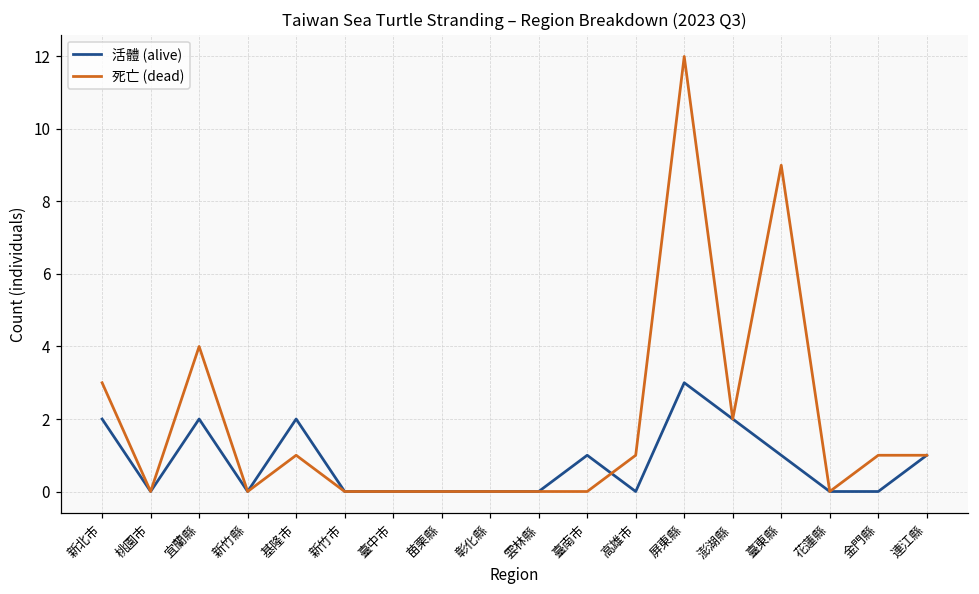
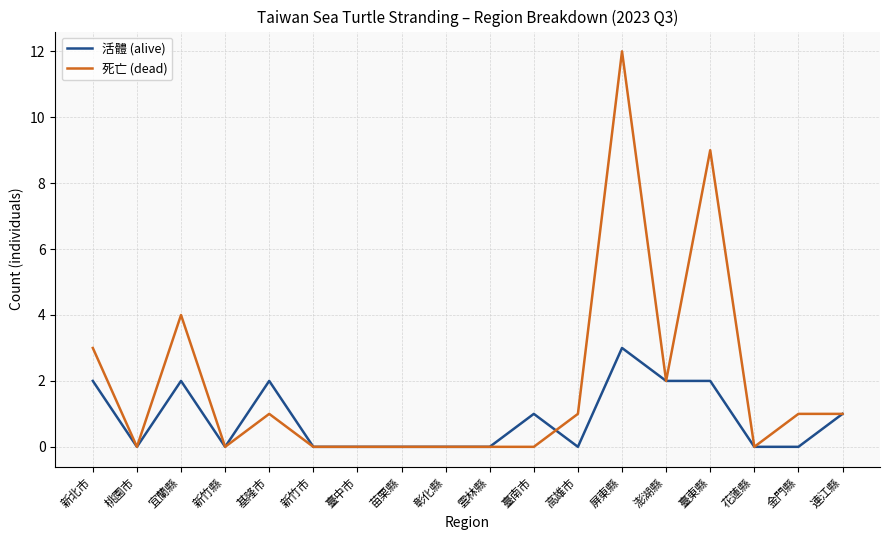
活體 (alive), 臺東縣: 1 -> 2
